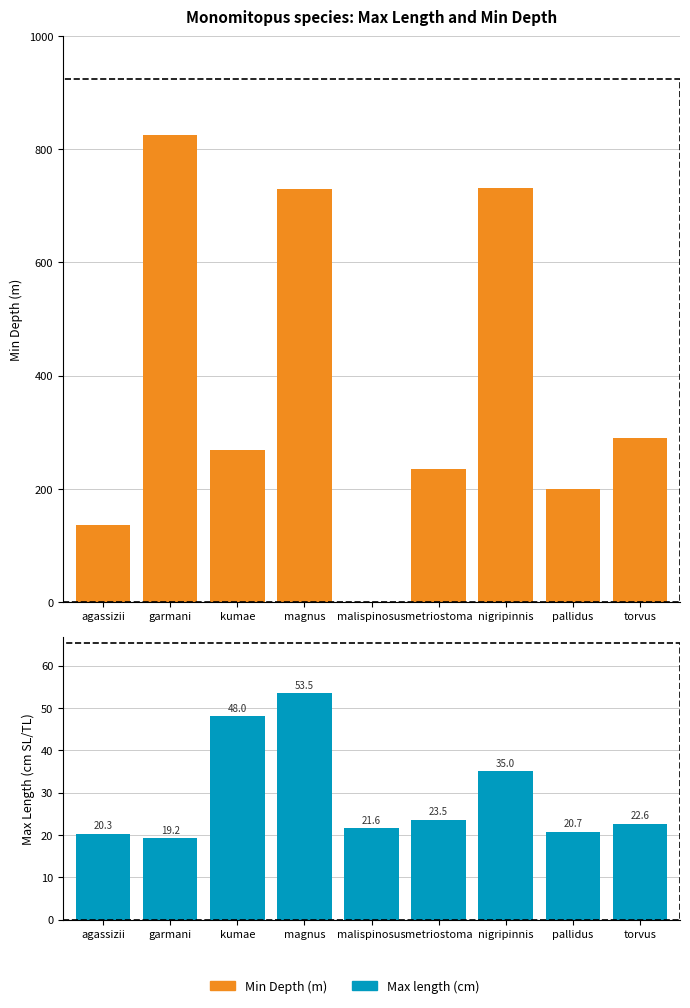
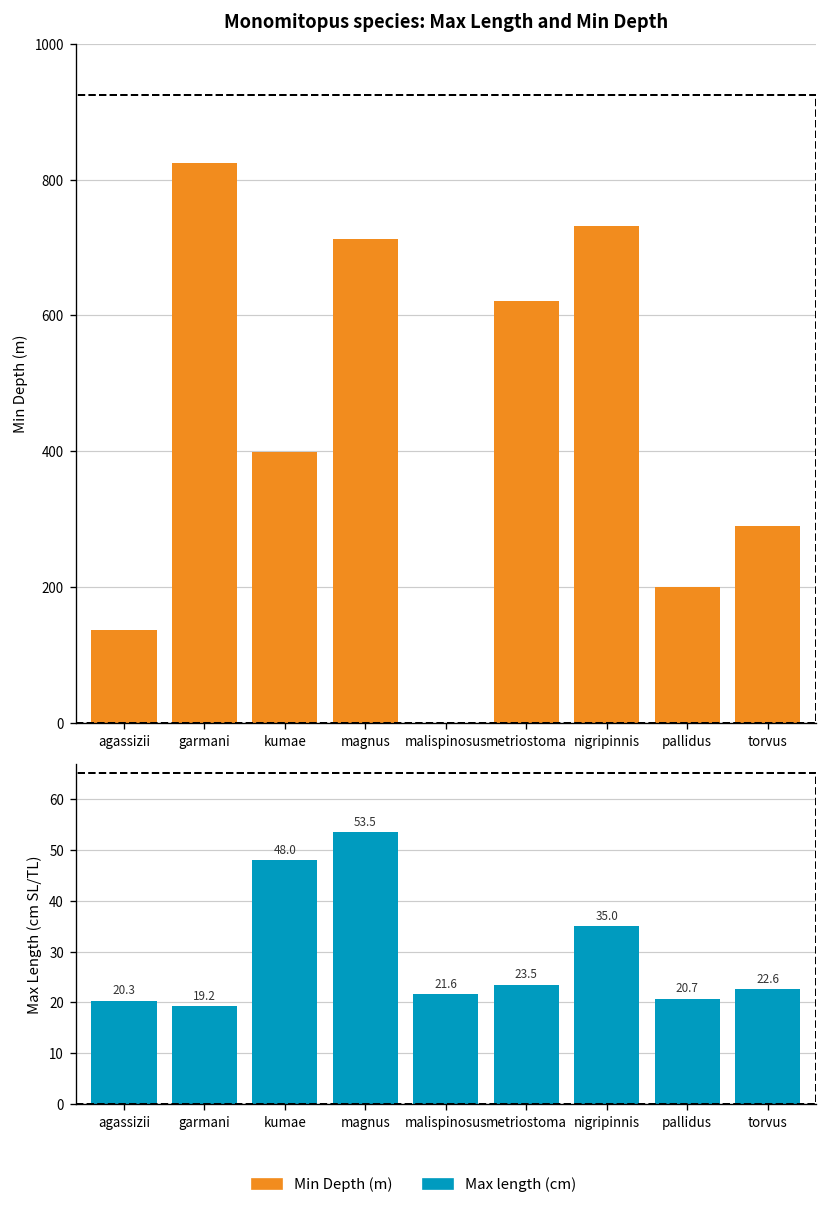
Monomitopus species: Max Length and Min Depth, kumae: 270 -> 400
Monomitopus species: Max Length and Min Depth, magnus: 730 -> 710
Monomitopus species: Max Length and Min Depth, metriostoma: 240 -> 620
